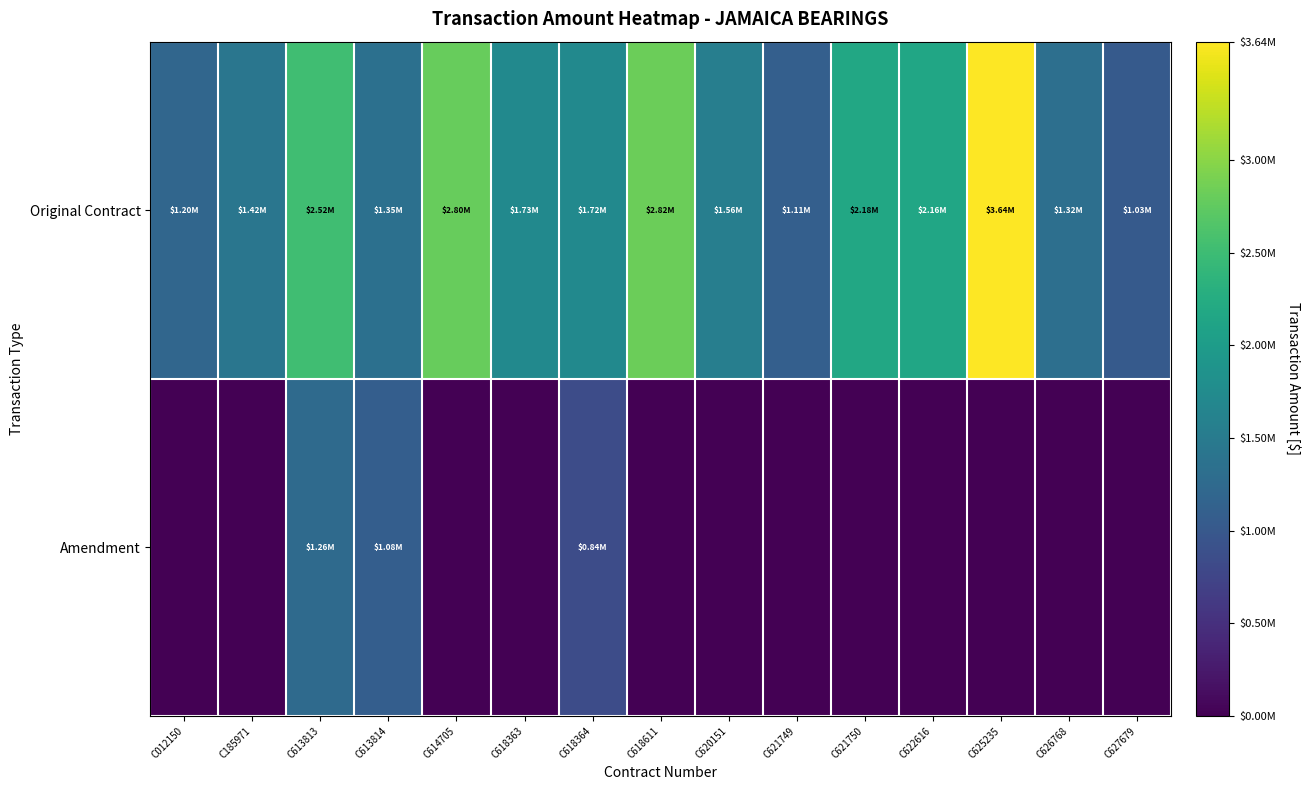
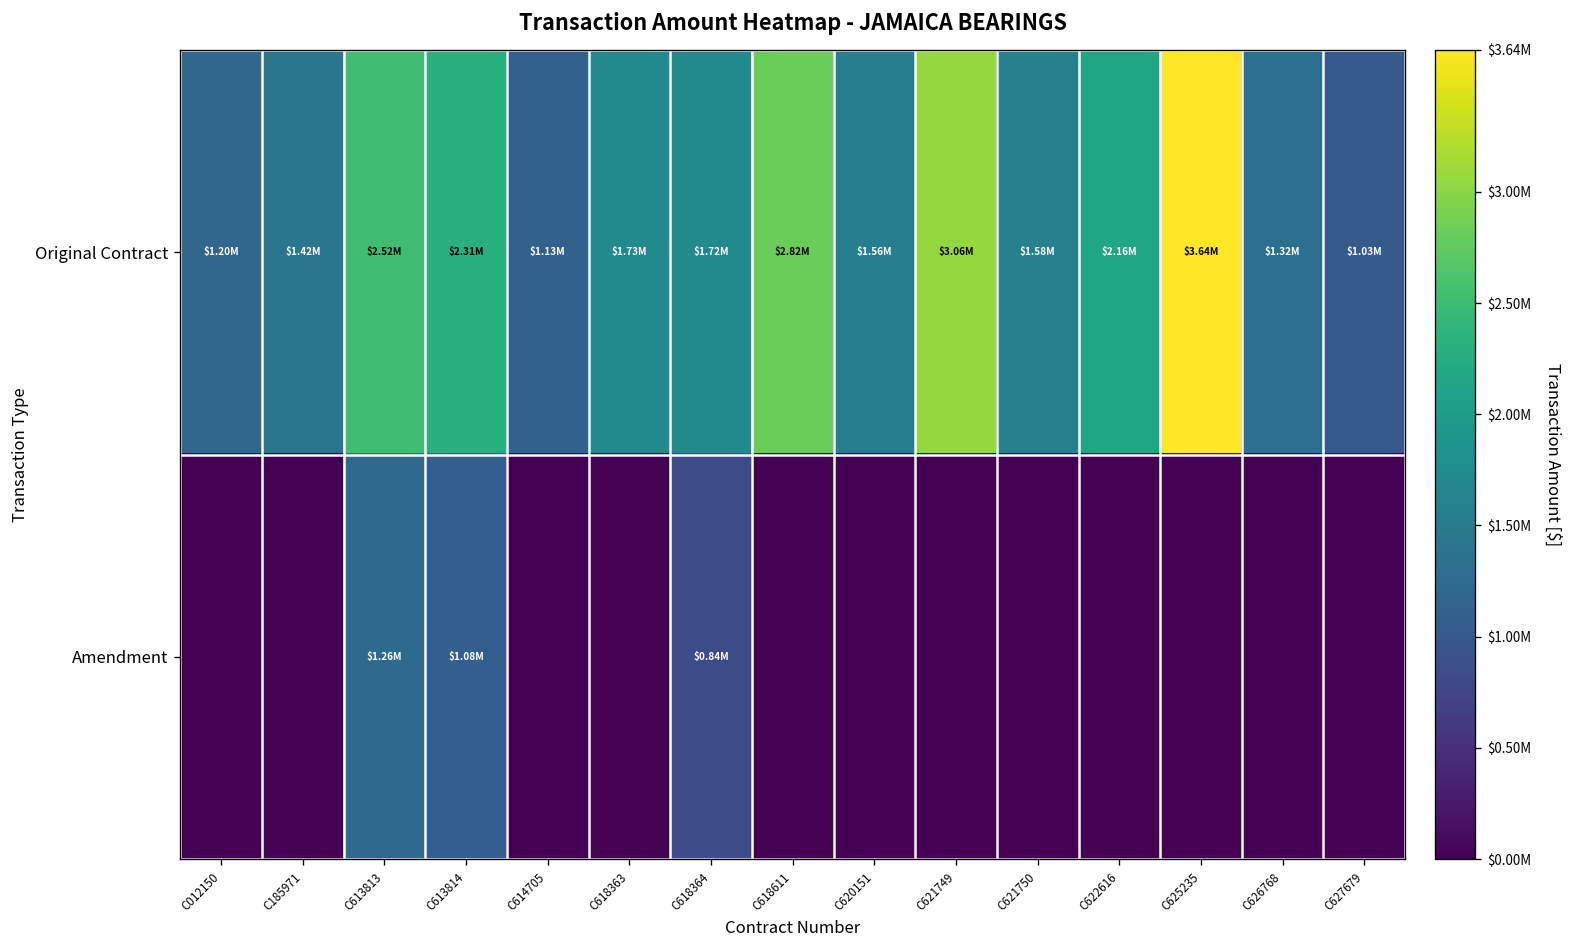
Original Contract, C613814: $1.35M -> $2.31M
Original Contract, C614705: $2.80M -> $1.13M
Original Contract, C621749: $1.11M -> $3.06M
Original Contract, C621750: $2.18M -> $1.58M
